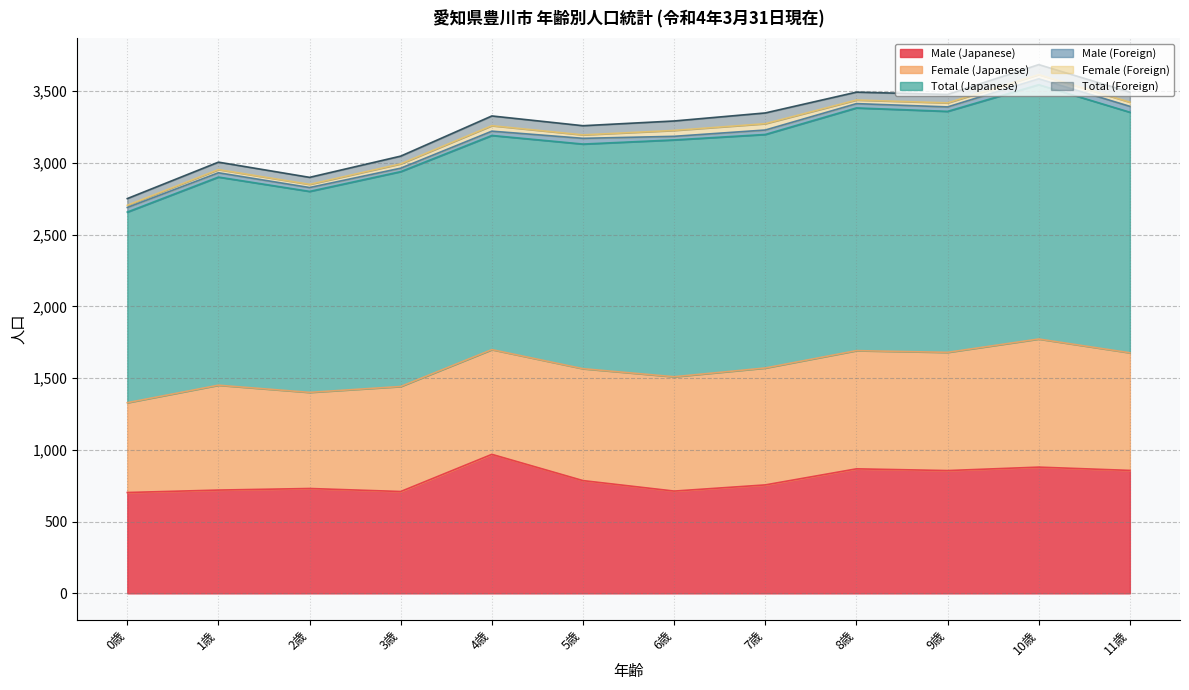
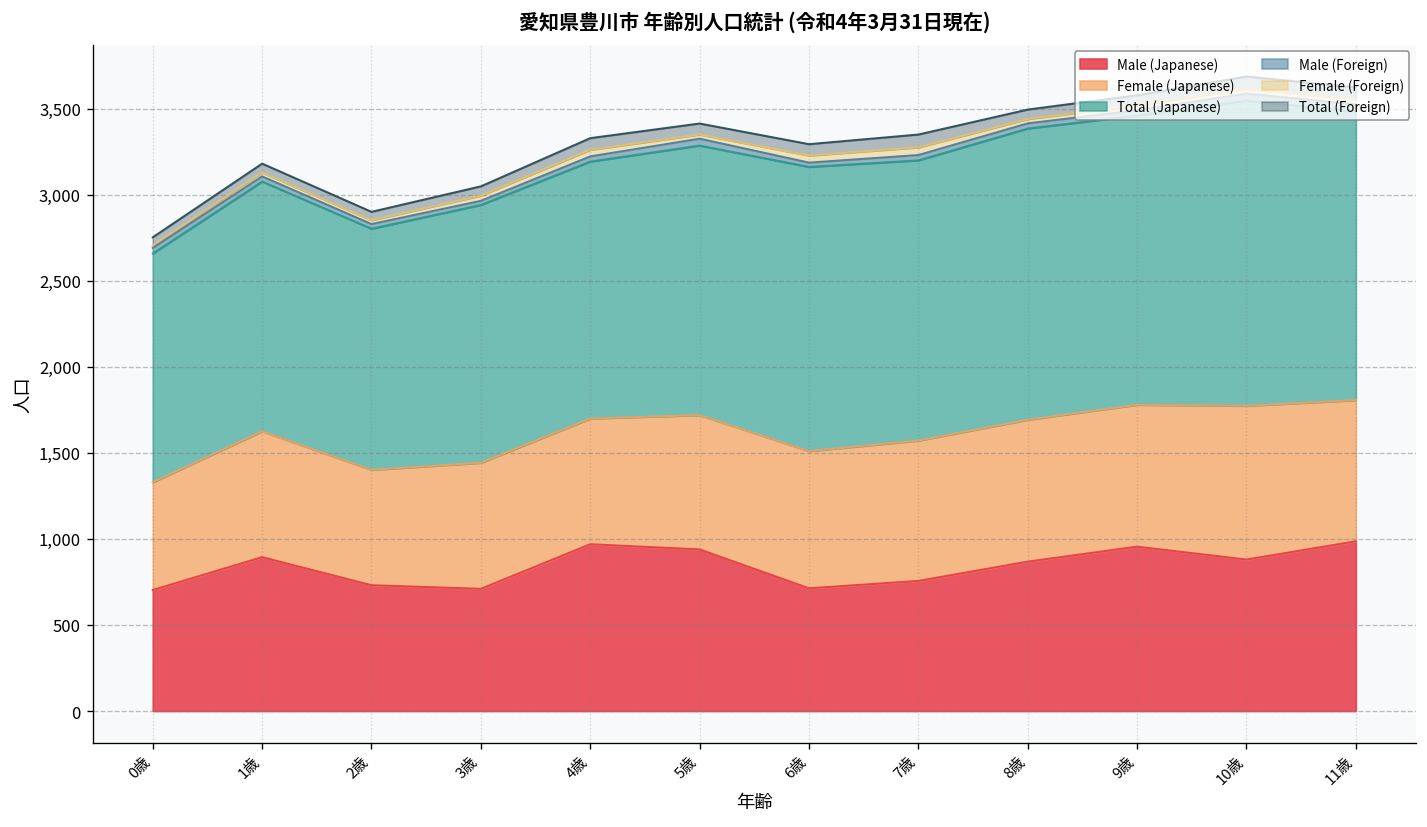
Male (Japanese), 1歳: 720 -> 890
Male (Japanese), 5歳: 790 -> 940
Male (Japanese), 9歳: 860 -> 960
Male (Japanese), 11歳: 860 -> 990
